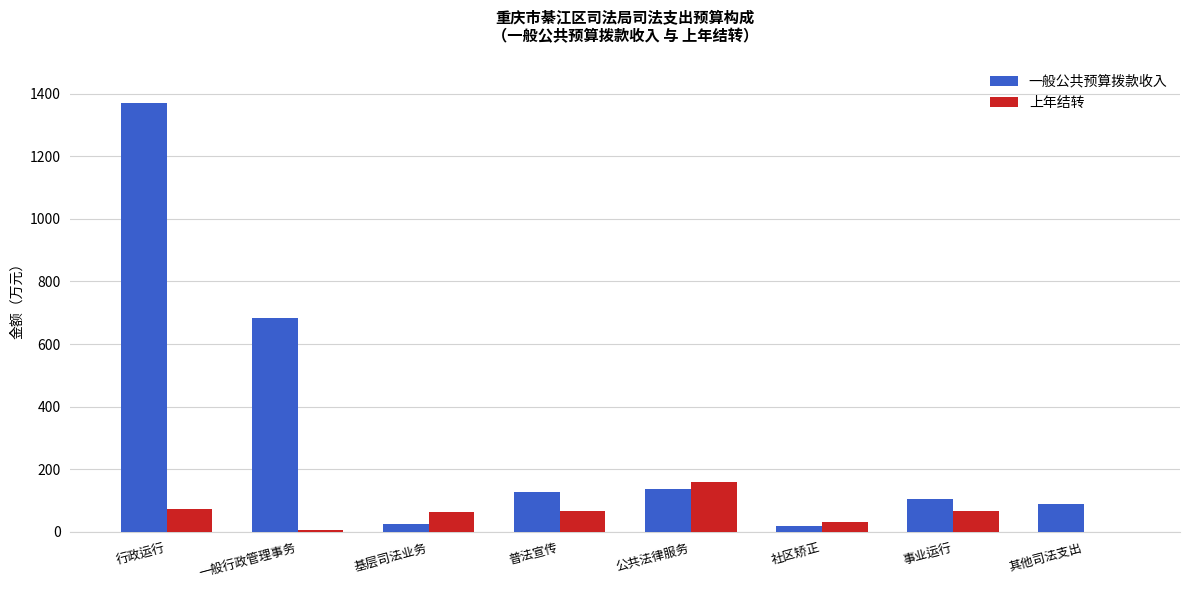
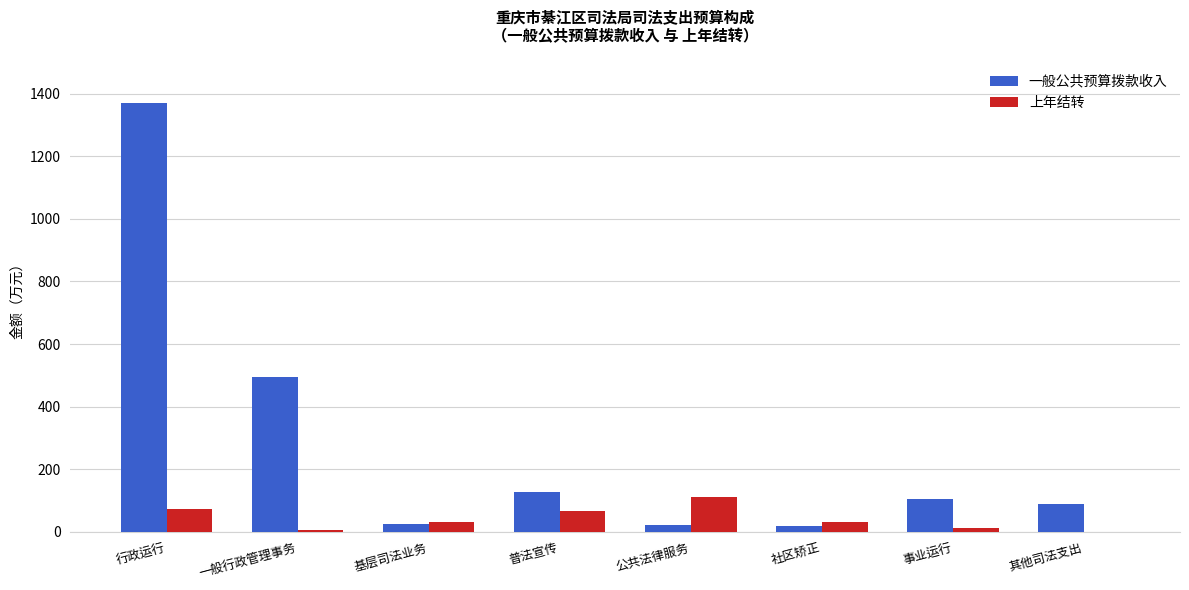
一般公共预算拨款收入, 一般行政管理事务: 680 -> 500
上年结转, 基层司法业务: 60 -> 30
一般公共预算拨款收入, 公共法律服务: 140 -> 20
上年结转, 公共法律服务: 160 -> 110
上年结转, 事业运行: 70 -> 10
